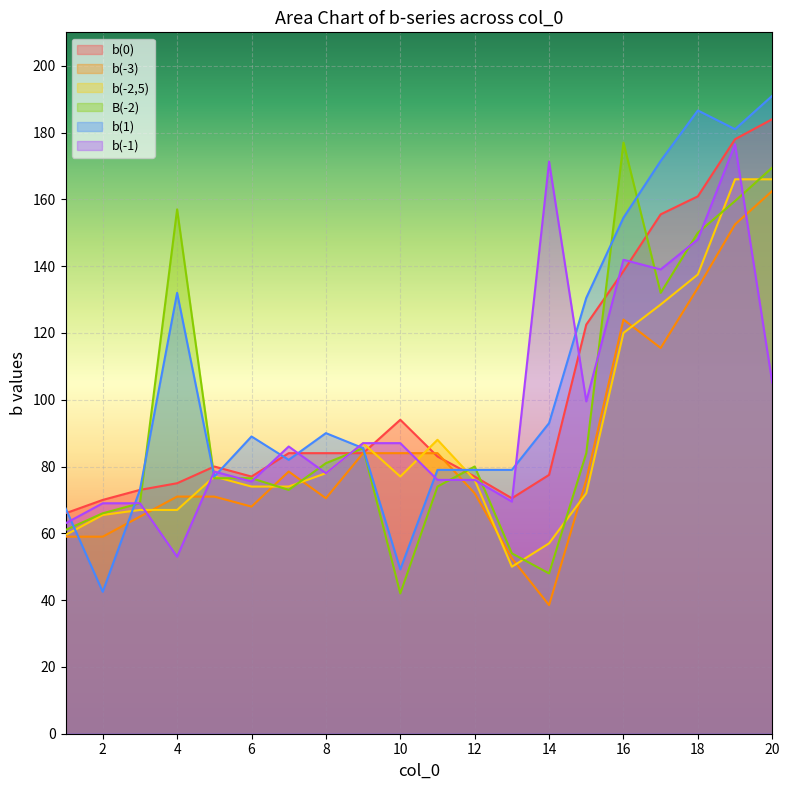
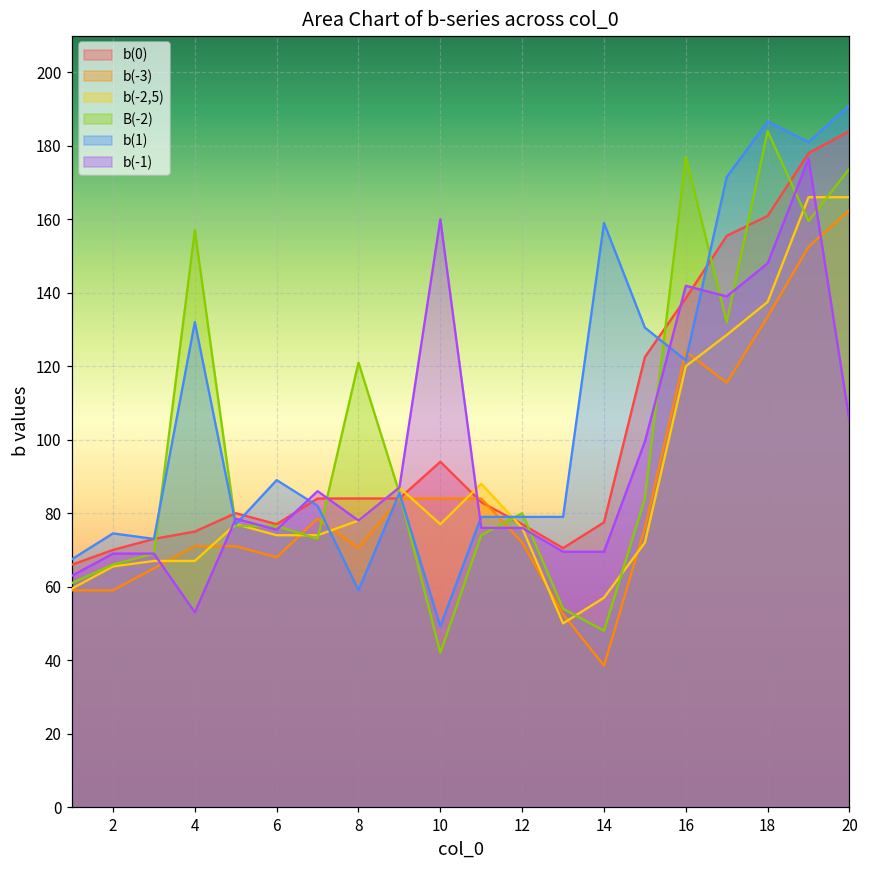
b(1), 2: 43 -> 75
B(-2), 8: 81 -> 121
b(1), 8: 90 -> 59
b(-1), 10: 87 -> 160
b(1), 14: 93 -> 159
b(-1), 14: 171 -> 70
b(1), 16: 155 -> 122
B(-2), 18: 150 -> 184
B(-2), 20: 170 -> 174
